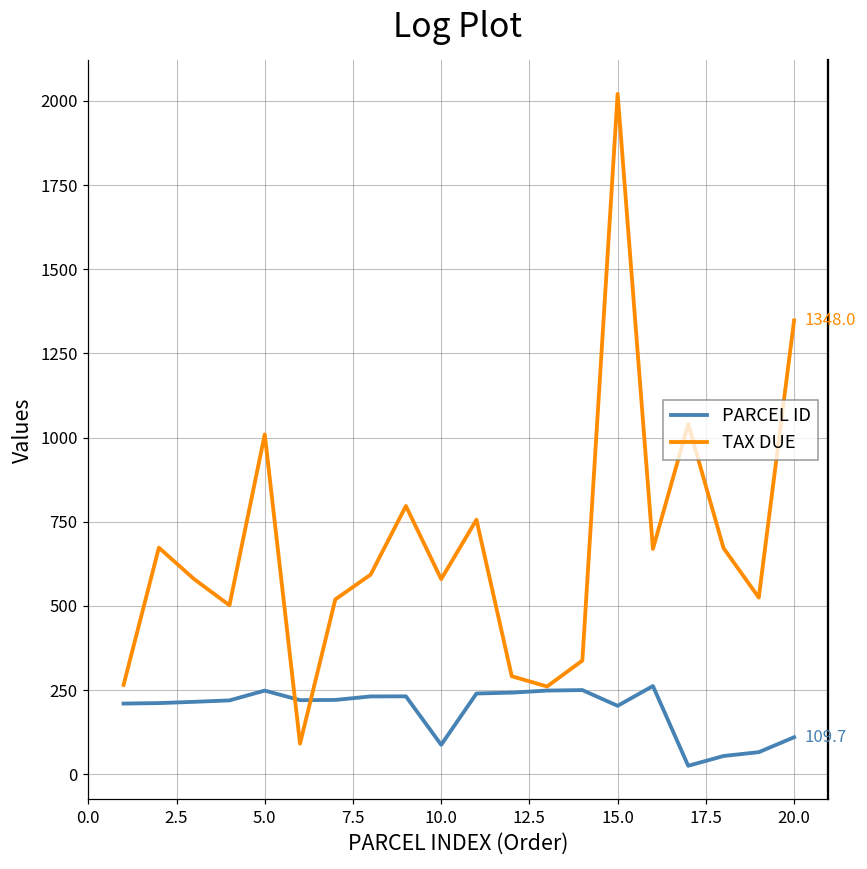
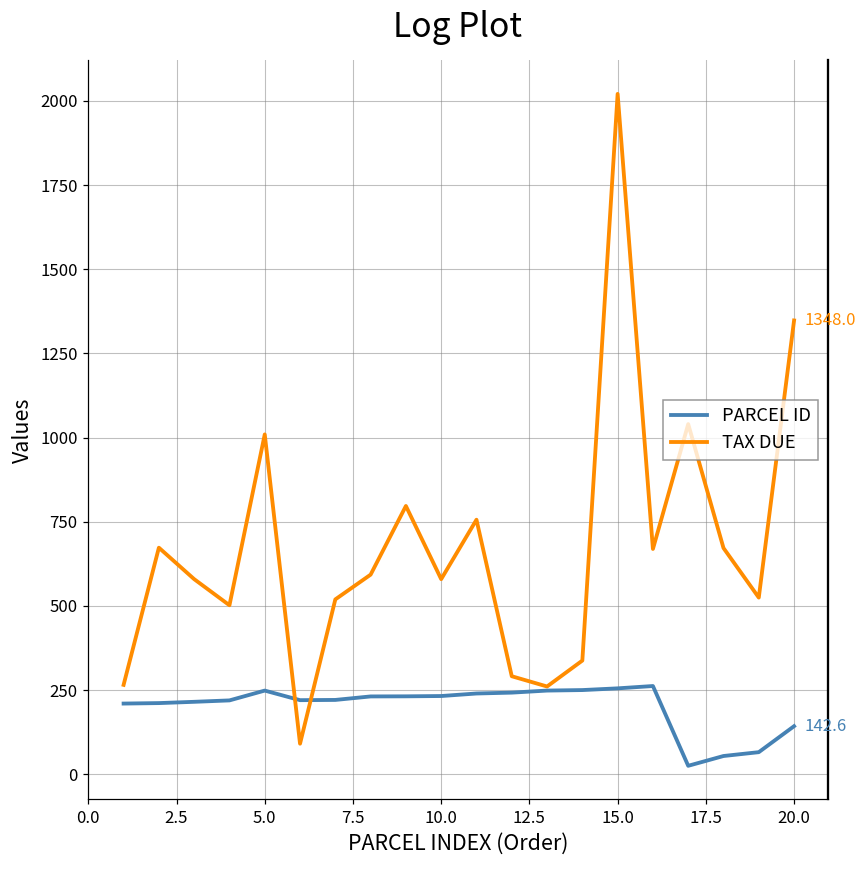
PARCEL ID, 10.0: 90 -> 230
PARCEL ID, 15.0: 200 -> 260
PARCEL ID, 20.0: 109.7 -> 142.6
